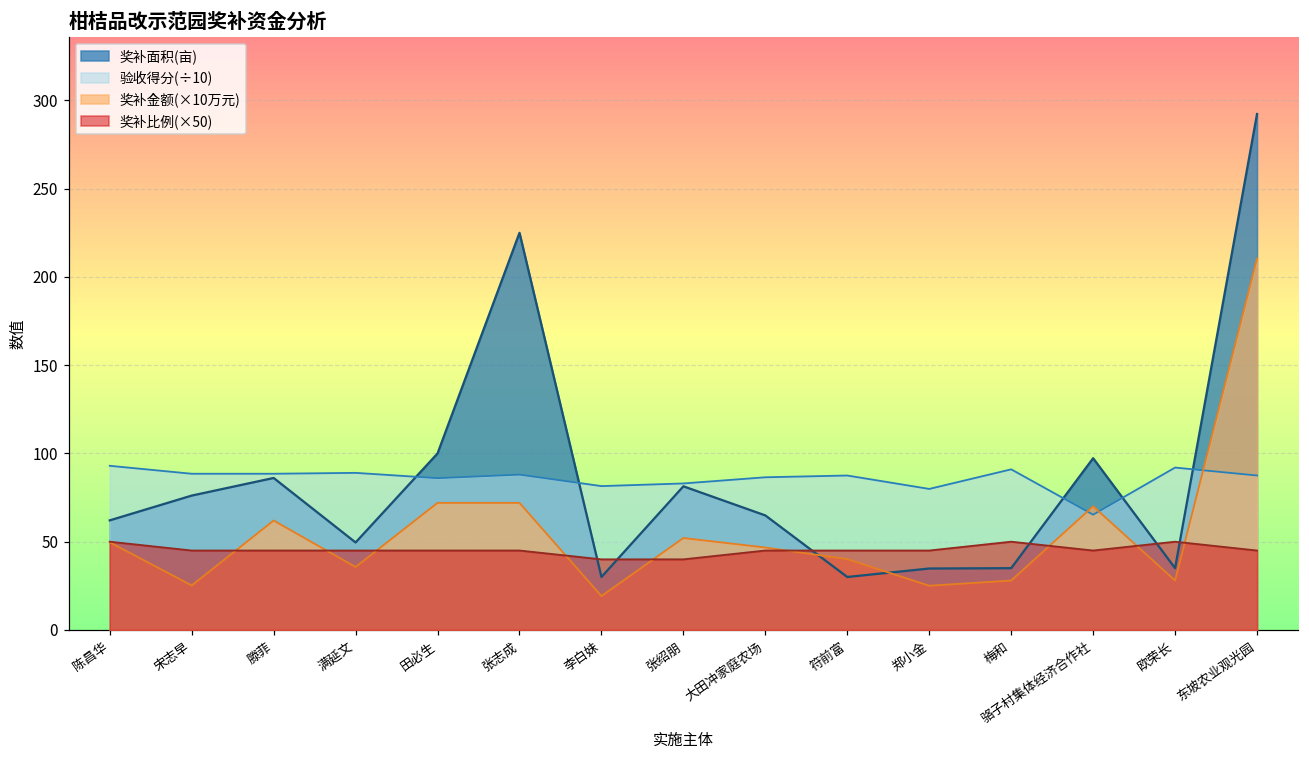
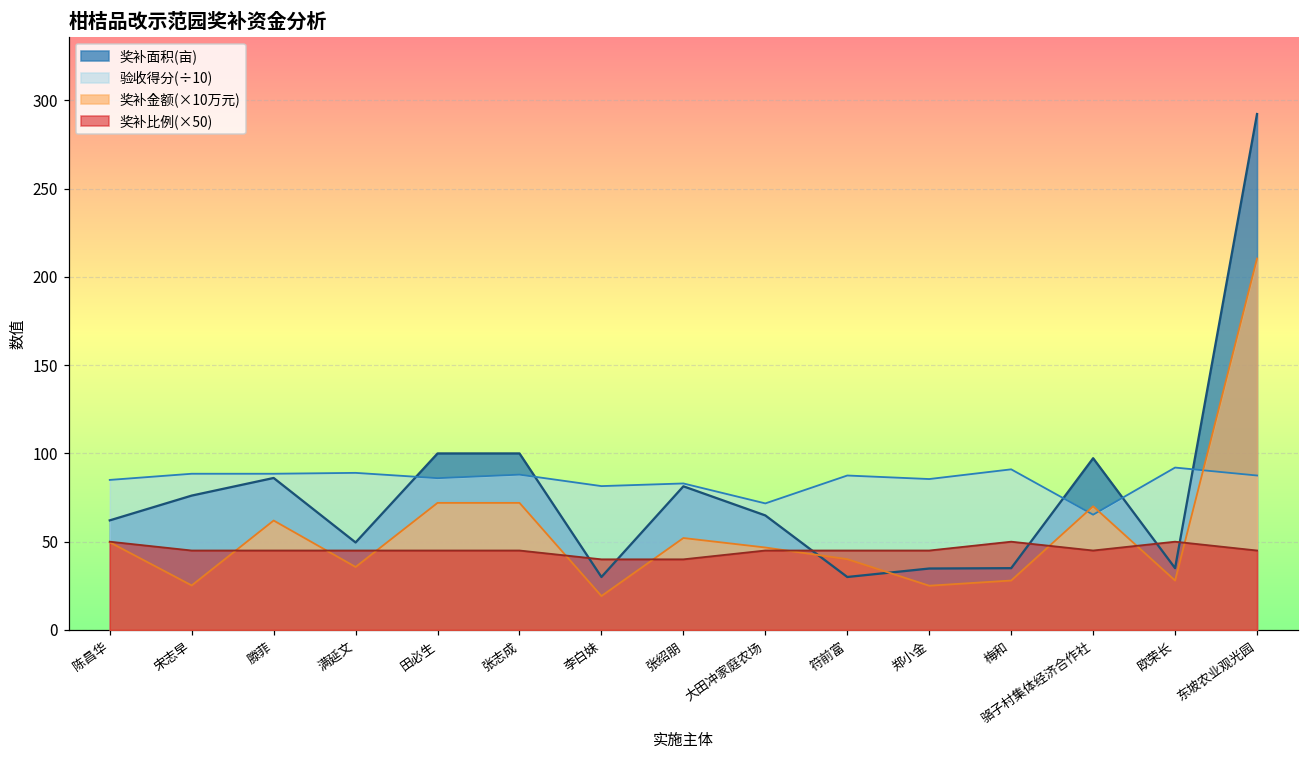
验收得分(÷10), 陈昌华: 93 -> 85
奖补面积(亩), 张志成: 225 -> 100
验收得分(÷10), 大田冲家庭农场: 87 -> 72
验收得分(÷10), 郑小金: 80 -> 86
